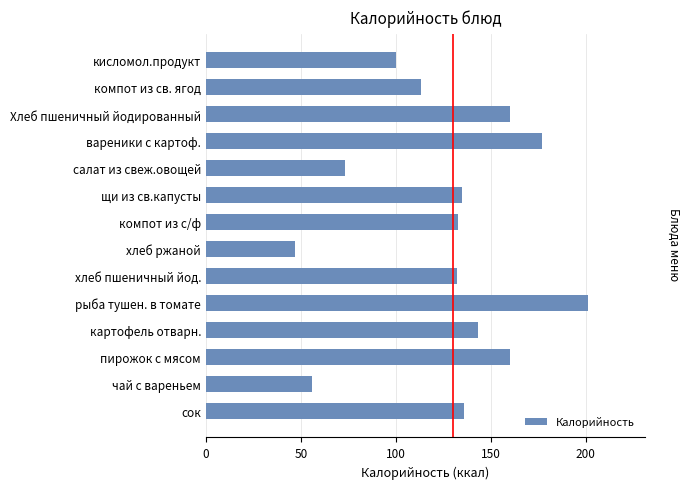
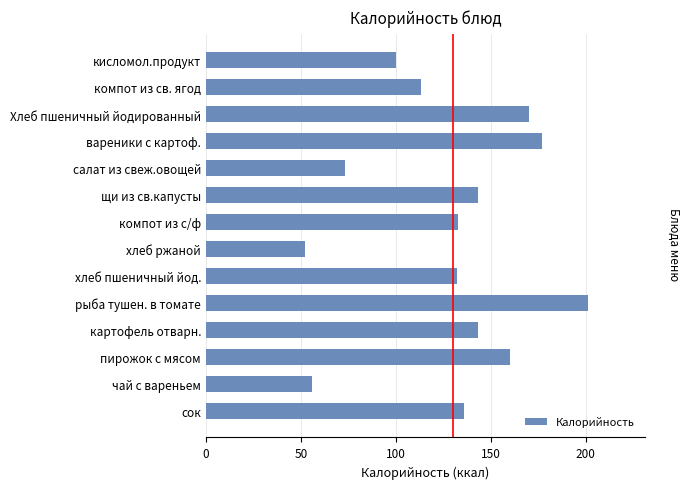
Хлеб пшеничный йодированный: 160 -> 170
щи из св.капусты: 135 -> 143
хлеб ржаной: 47 -> 52
